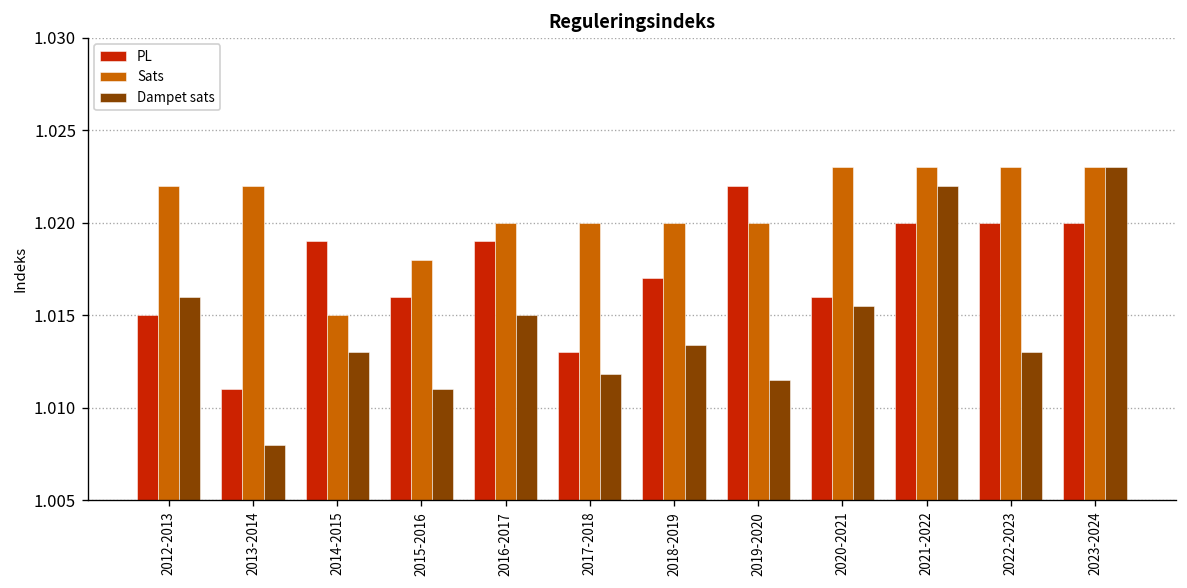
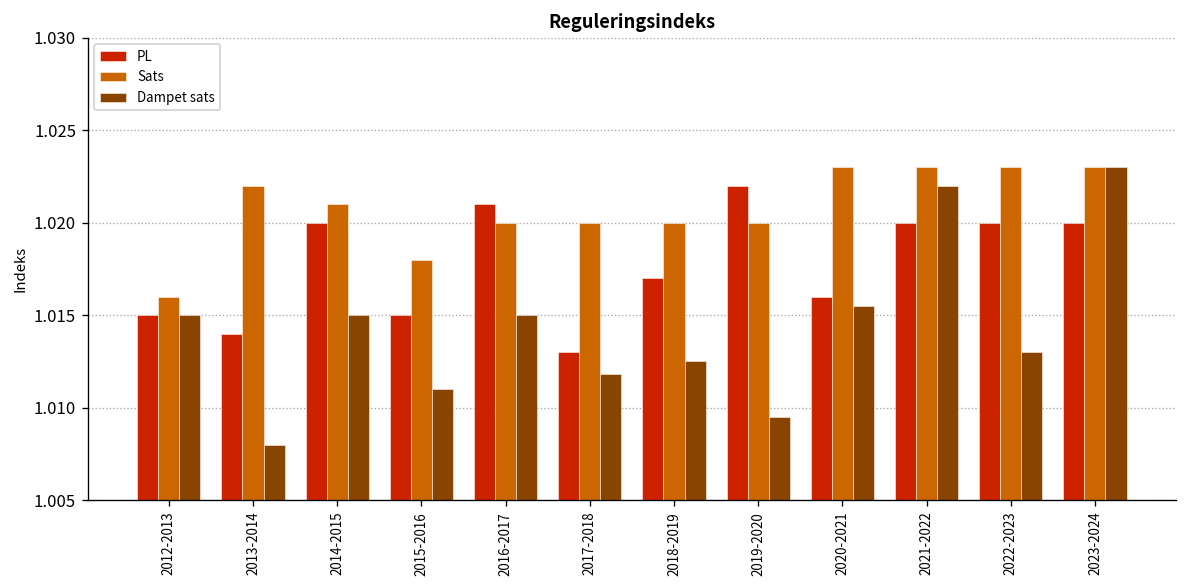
Sats, 2012-2013: 1.022 -> 1.016
Dampet sats, 2012-2013: 1.016 -> 1.015
PL, 2013-2014: 1.011 -> 1.014
PL, 2014-2015: 1.019 -> 1.020
Sats, 2014-2015: 1.015 -> 1.021
Dampet sats, 2014-2015: 1.013 -> 1.015
PL, 2015-2016: 1.016 -> 1.015
PL, 2016-2017: 1.019 -> 1.021
Dampet sats, 2018-2019: 1.0134 -> 1.0125
Dampet sats, 2019-2020: 1.0115 -> 1.0095
